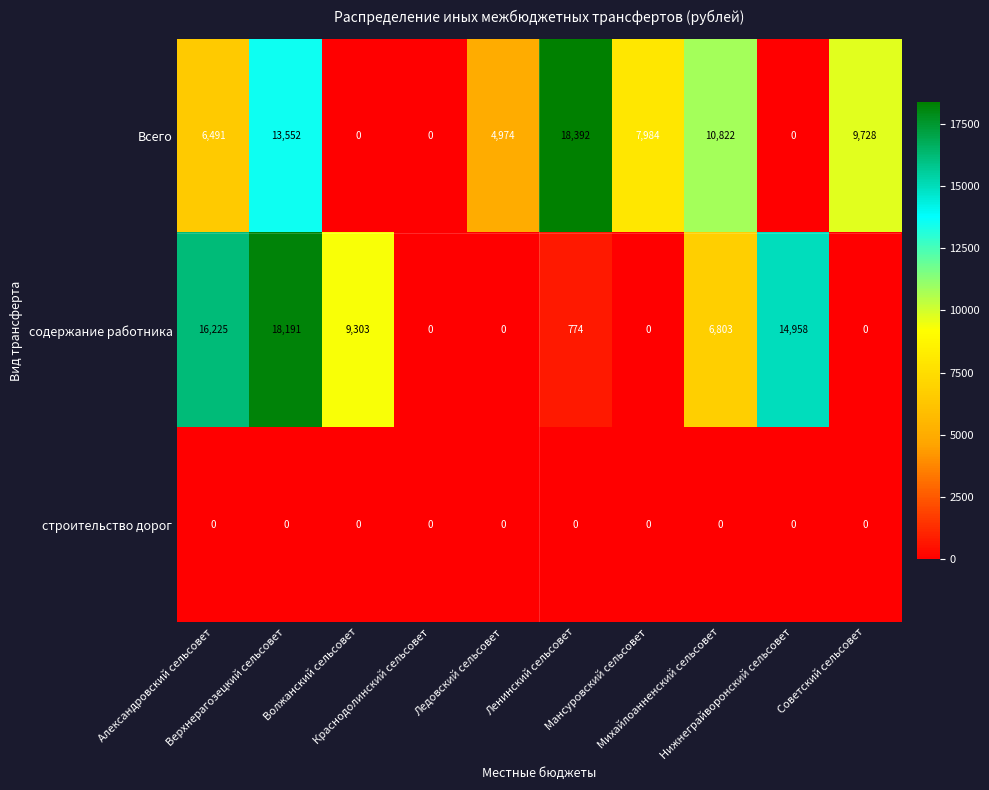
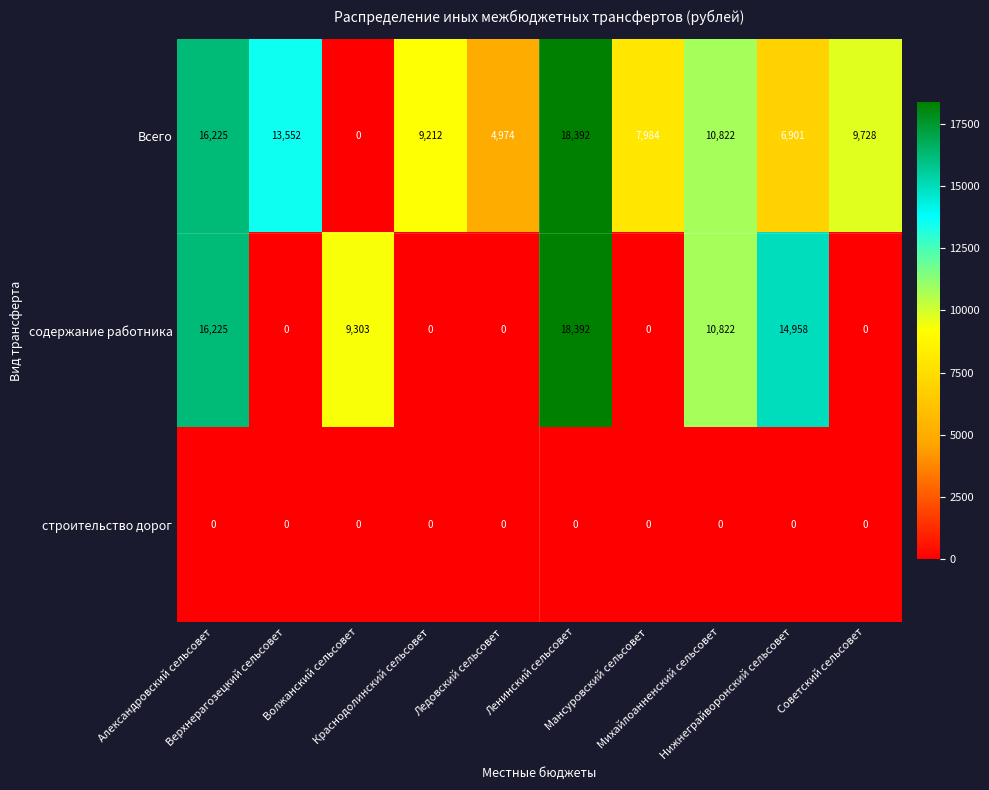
Всего, Александровский сельсовет: 6,491 -> 16,225
Всего, Краснодолинский сельсовет: 0 -> 9,212
Всего, Нижнеграйворонский сельсовет: 0 -> 6,901
содержание работника, Верхнерагозецкий сельсовет: 18,191 -> 0
содержание работника, Ленинский сельсовет: 774 -> 18,392
содержание работника, Михайлоанненский сельсовет: 6,803 -> 10,822
